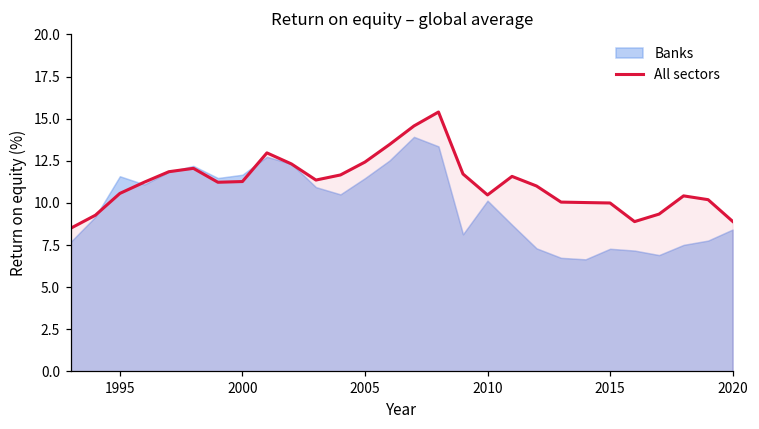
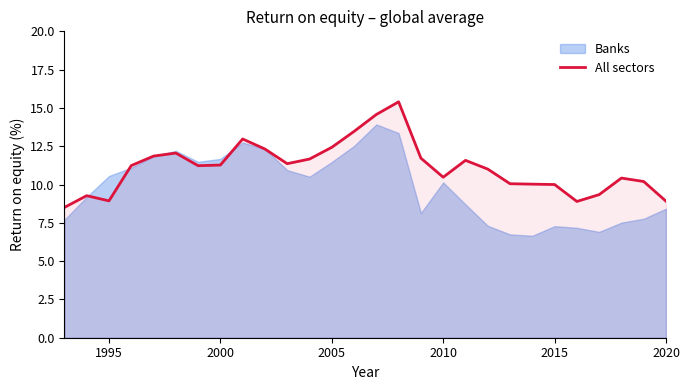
All sectors, 1995: 10.6 -> 8.9
Banks, 1995: 11.6 -> 10.6
